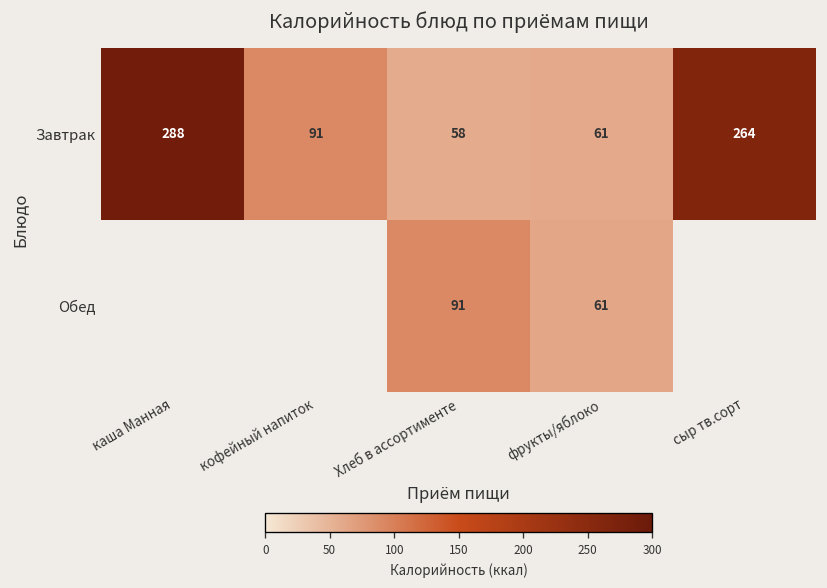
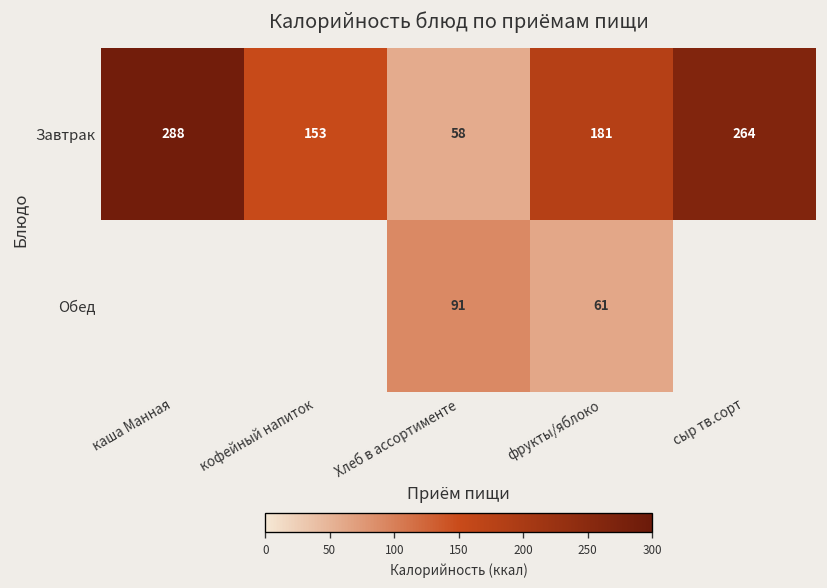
Завтрак, кофейный напиток: 91 -> 153
Завтрак, фрукты/яблоко: 61 -> 181
